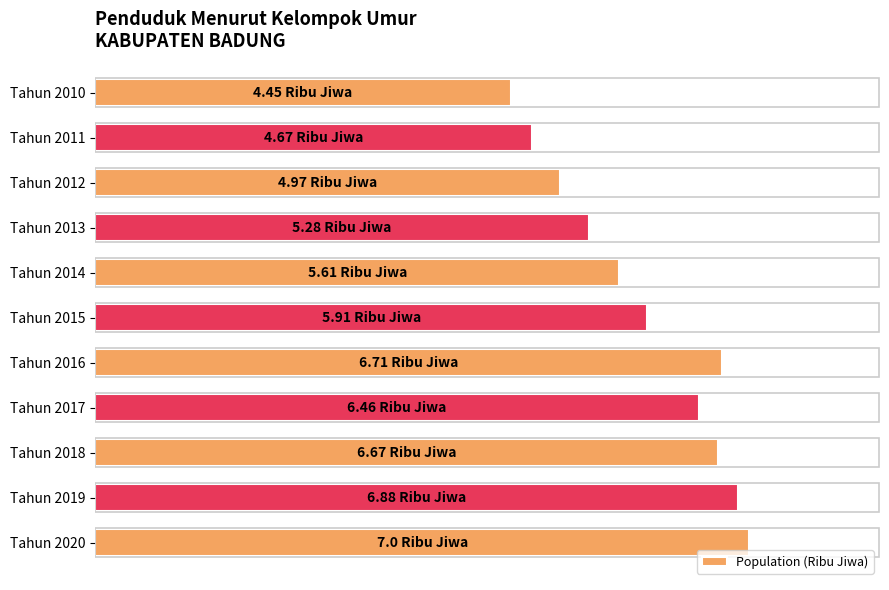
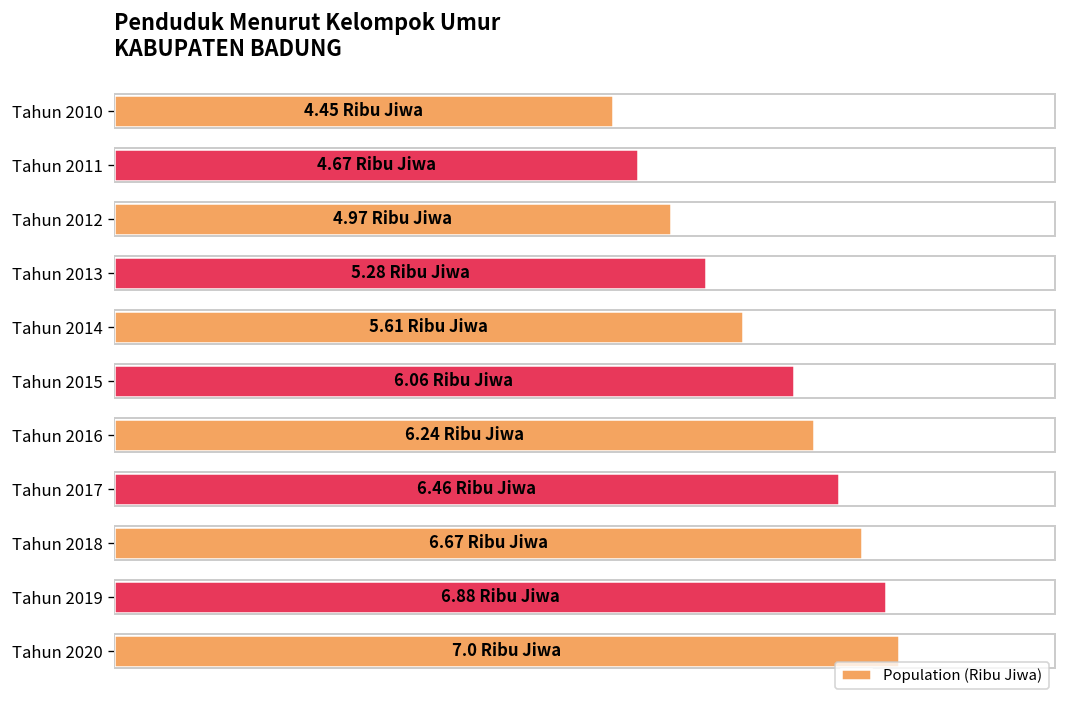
Tahun 2015: 5.91 -> 6.06
Tahun 2016: 6.71 -> 6.24
